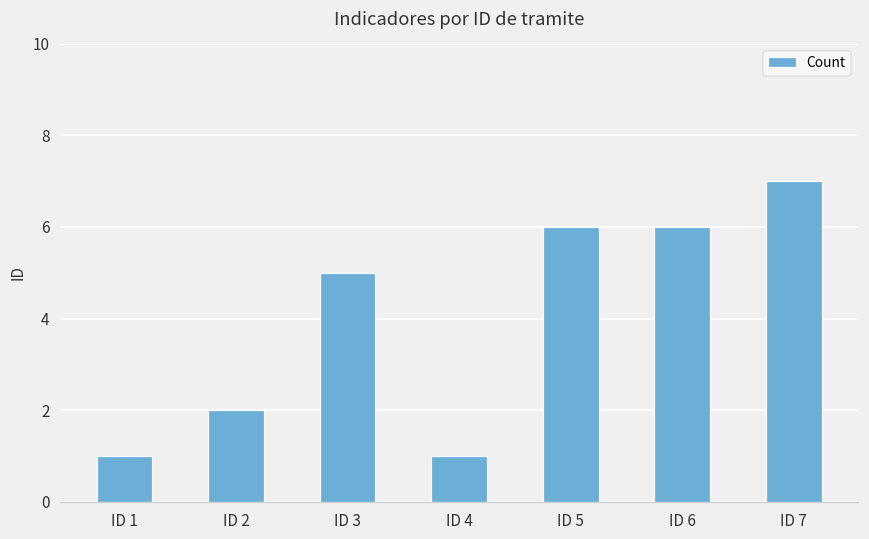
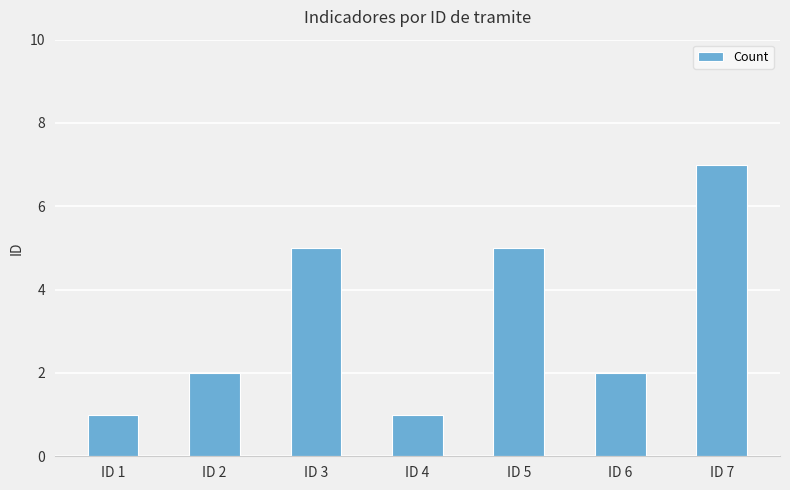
ID 5: 6 -> 5
ID 6: 6 -> 2
